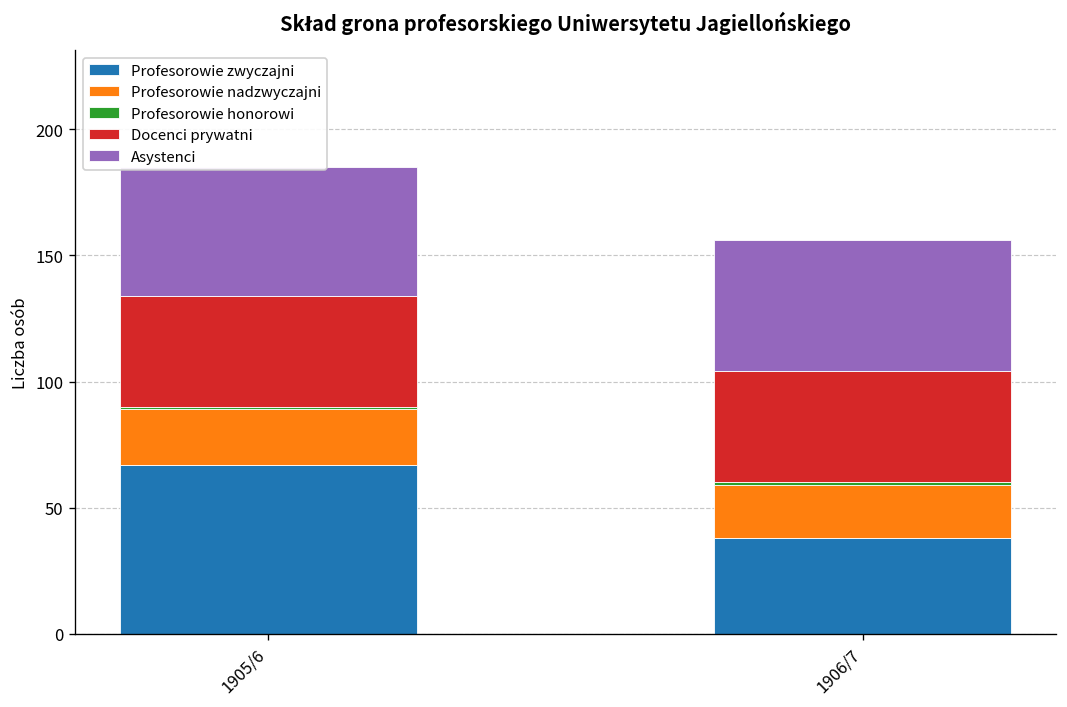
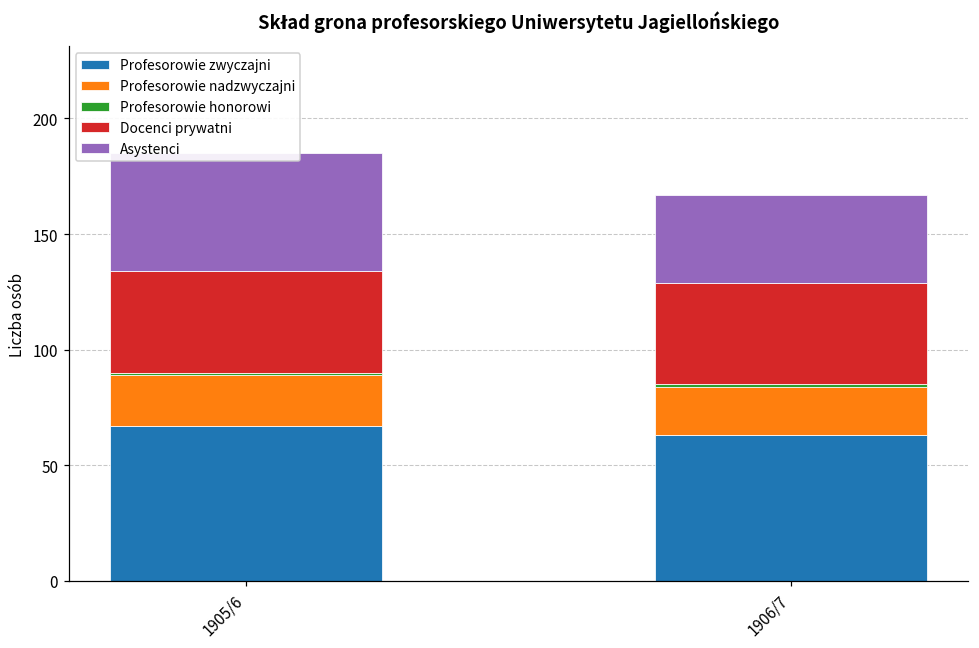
Profesorowie zwyczajni, 1906/7: 38 -> 63
Asystenci, 1906/7: 52 -> 38
